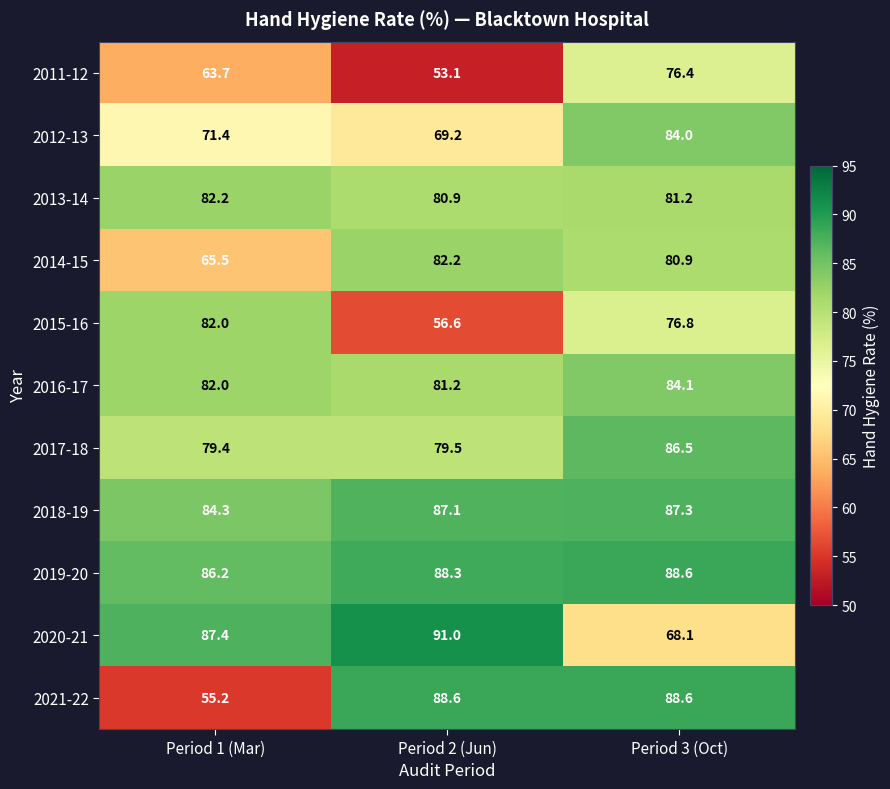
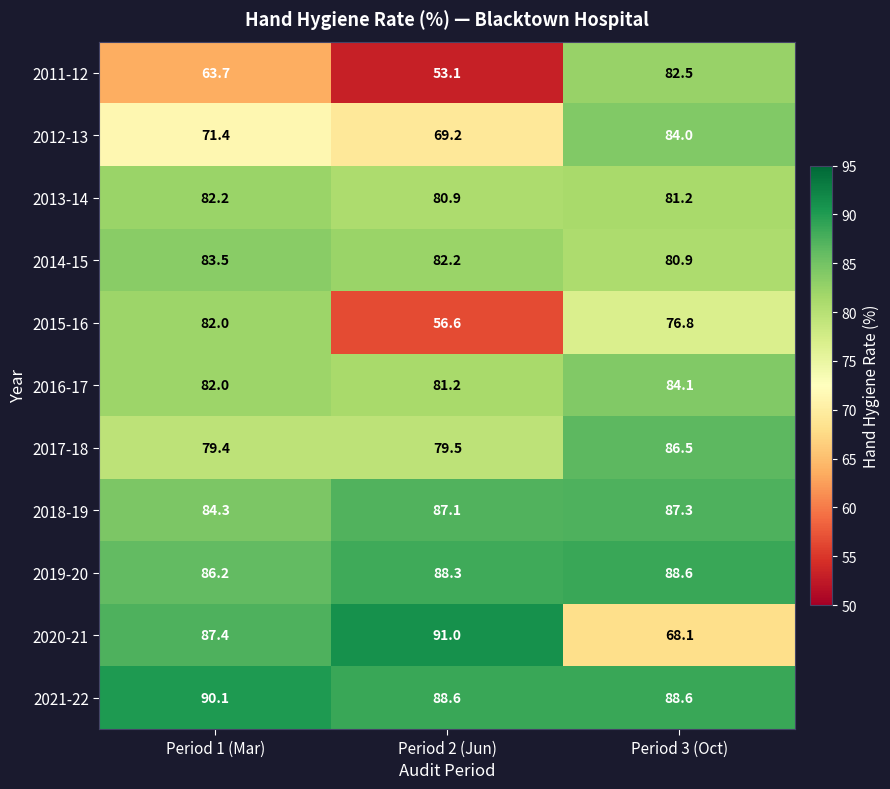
2011-12, Period 3 (Oct): 76.4 -> 82.5
2014-15, Period 1 (Mar): 65.5 -> 83.5
2021-22, Period 1 (Mar): 55.2 -> 90.1
